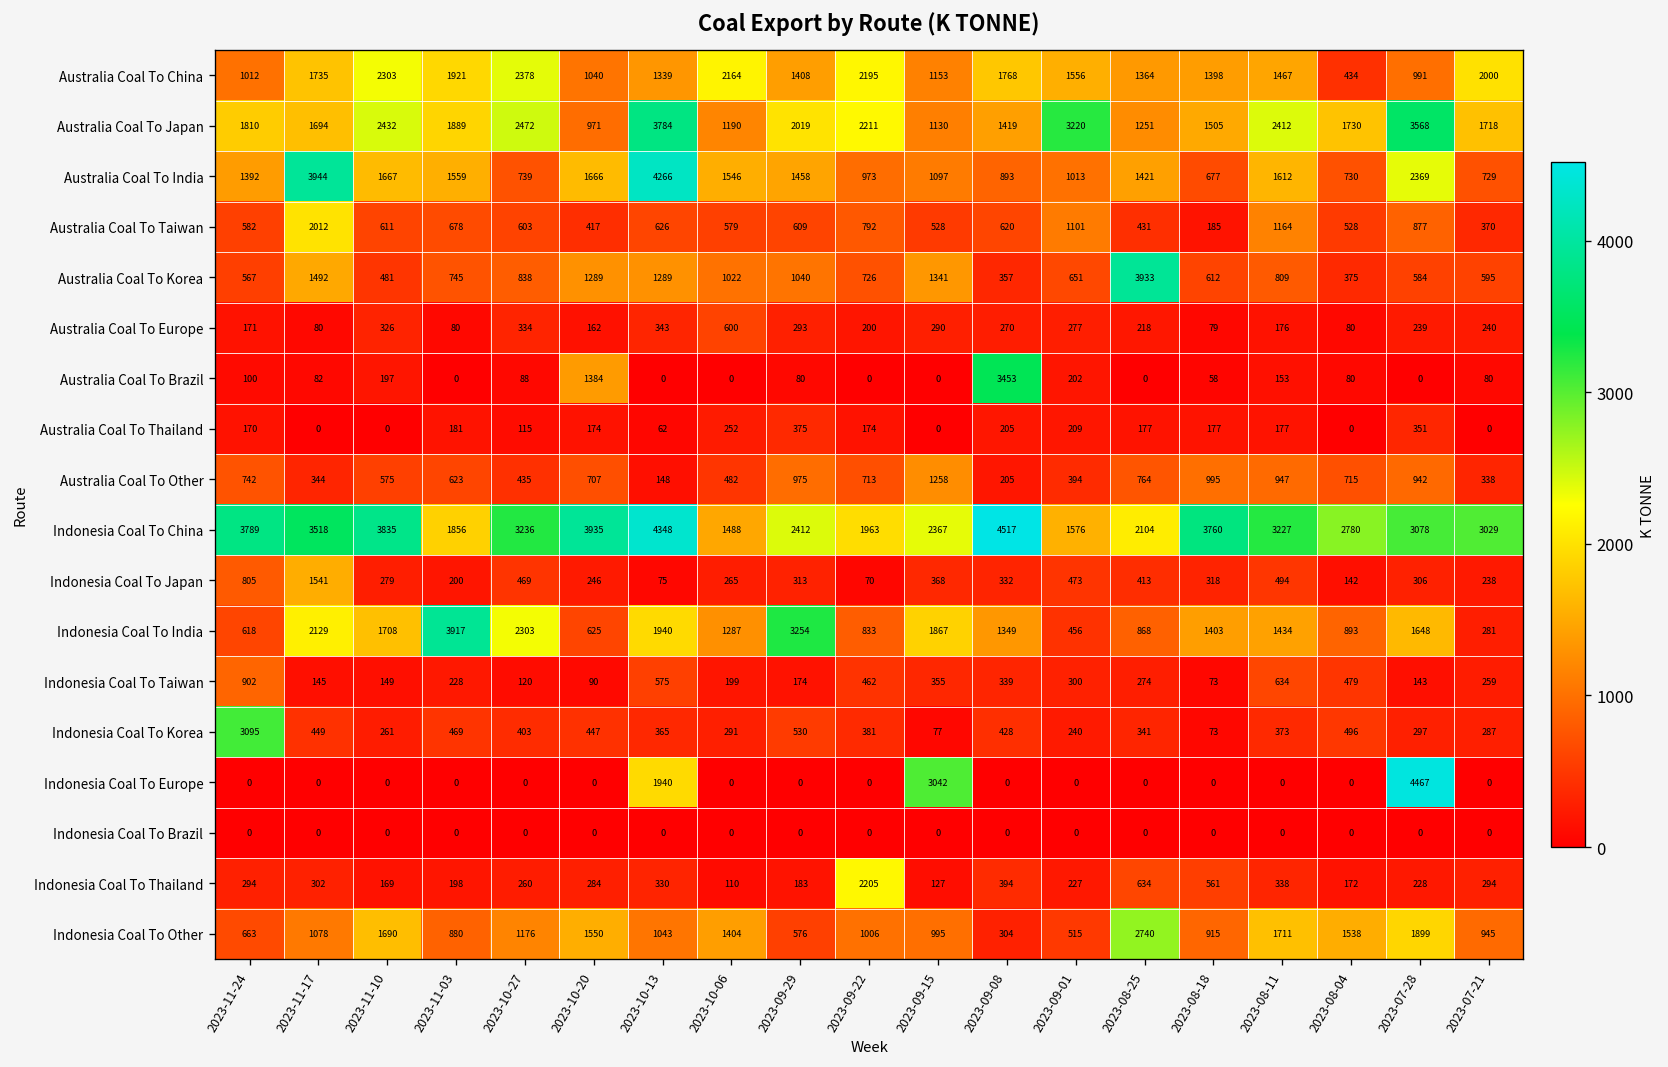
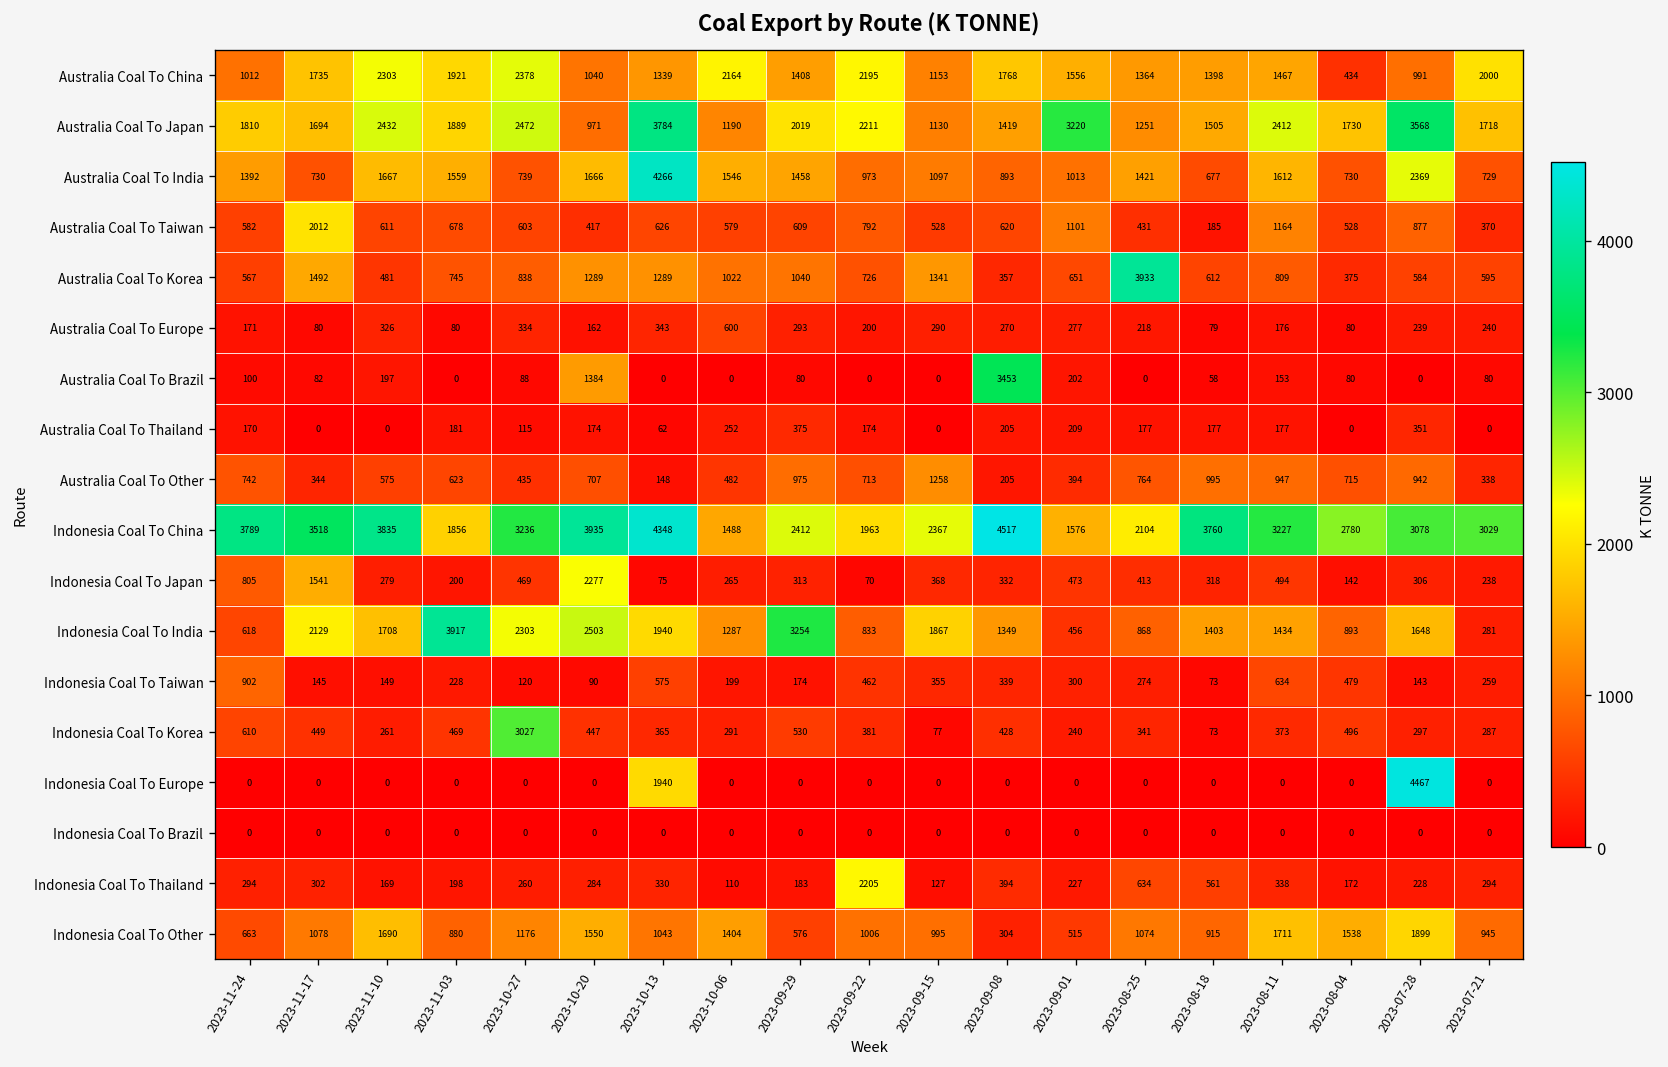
Australia Coal To India, 2023-11-17: 3944 -> 730
Indonesia Coal To Japan, 2023-10-20: 246 -> 2277
Indonesia Coal To India, 2023-10-20: 625 -> 2503
Indonesia Coal To Korea, 2023-11-24: 3095 -> 610
Indonesia Coal To Korea, 2023-10-27: 403 -> 3027
Indonesia Coal To Europe, 2023-09-15: 3042 -> 0
Indonesia Coal To Other, 2023-08-25: 2740 -> 1074
